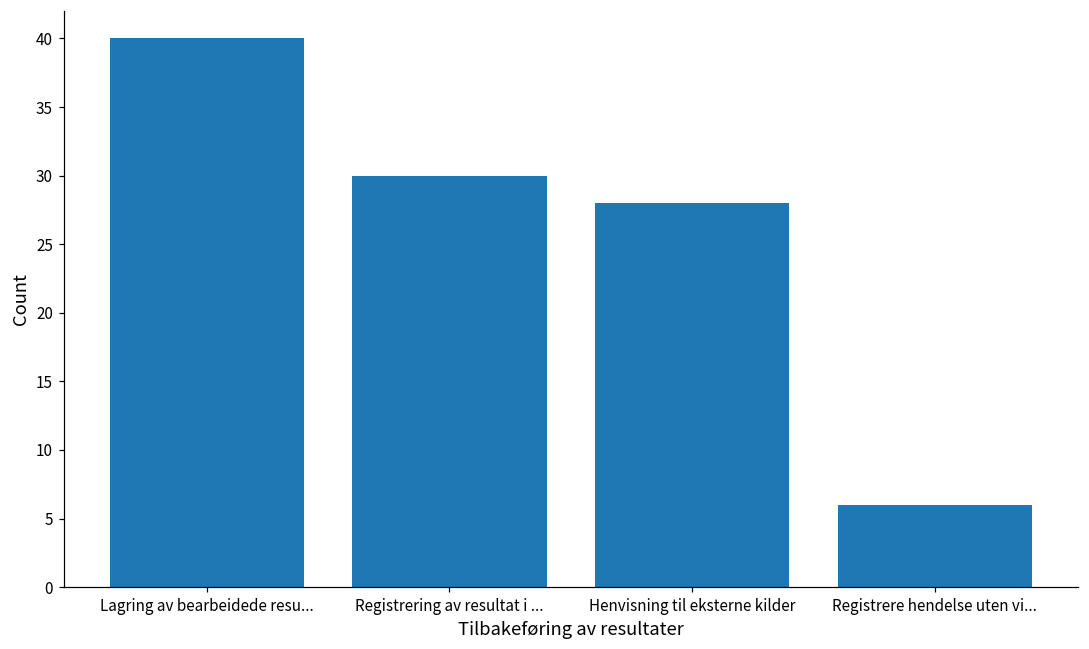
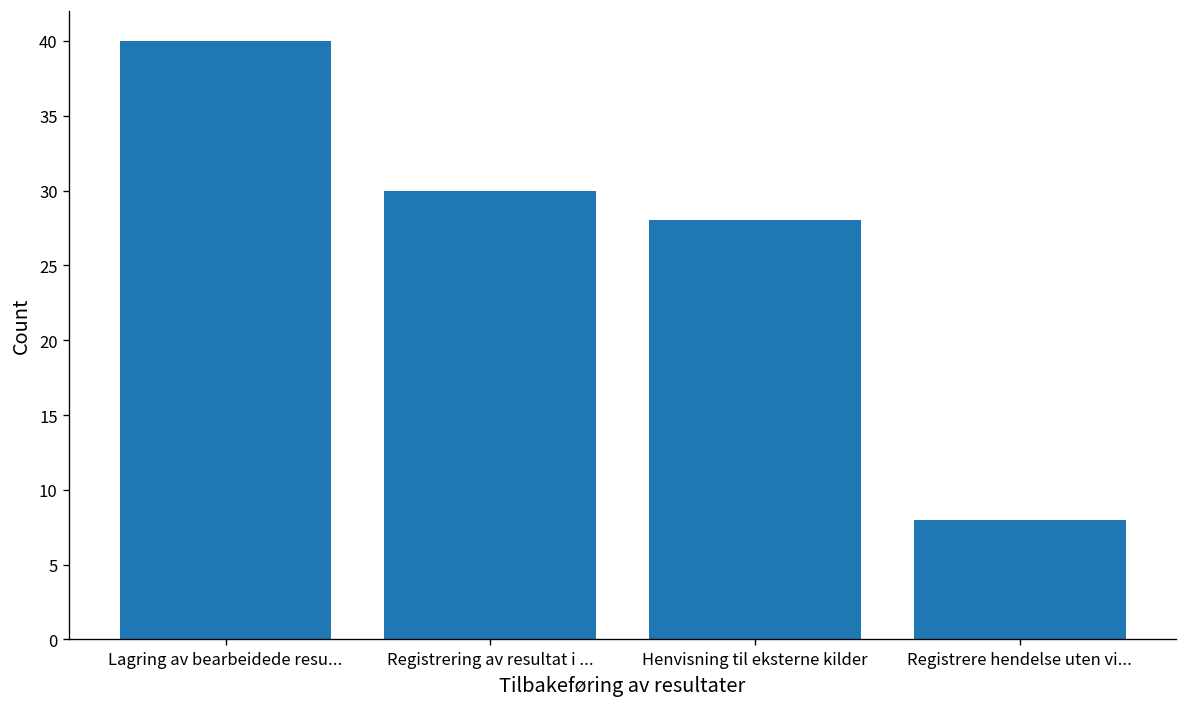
Registrere hendelse uten vi...: 6 -> 8
